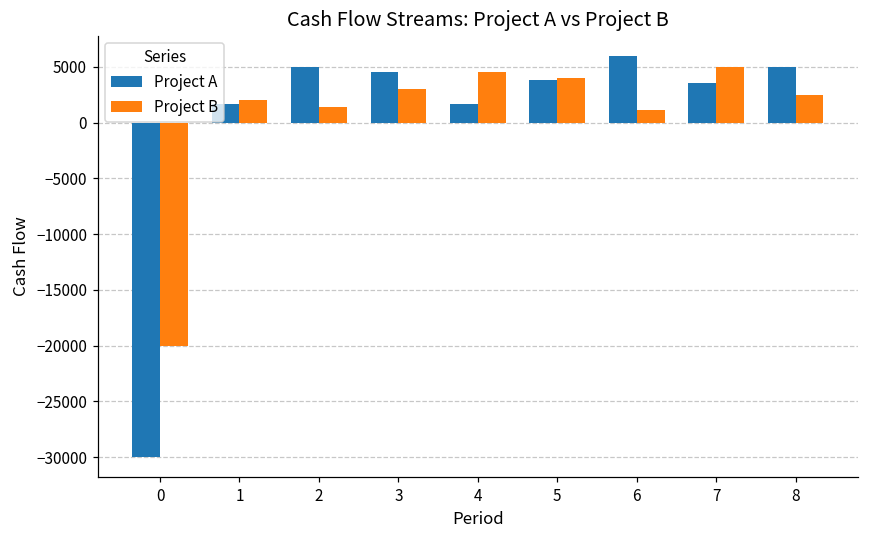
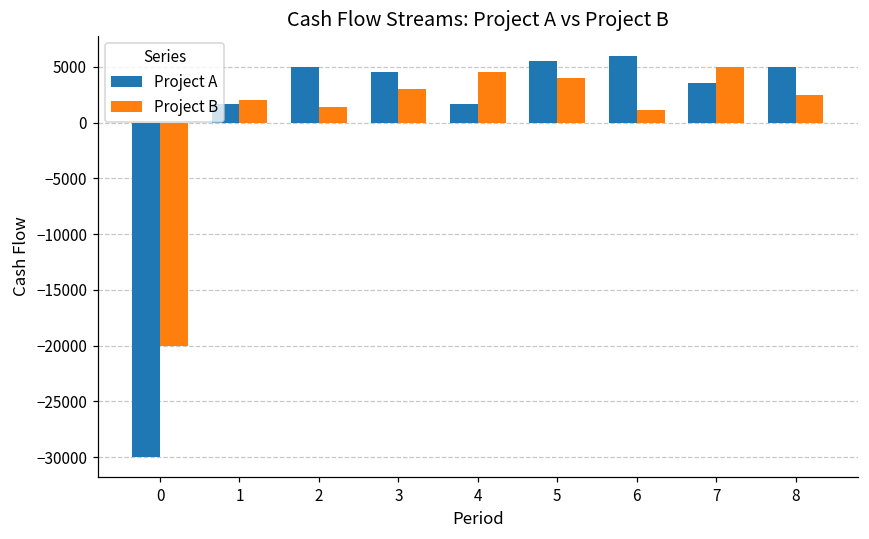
Project A, 5: 3800 -> 5500
